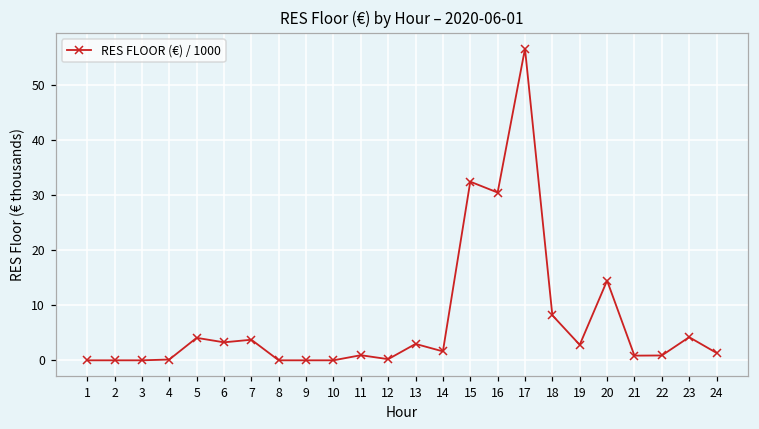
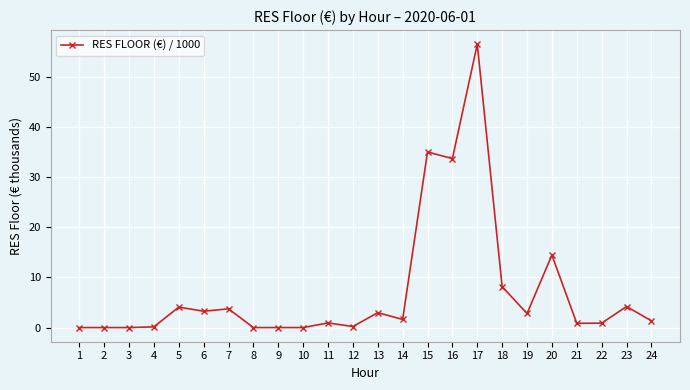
15: 32 -> 35
16: 30 -> 34
